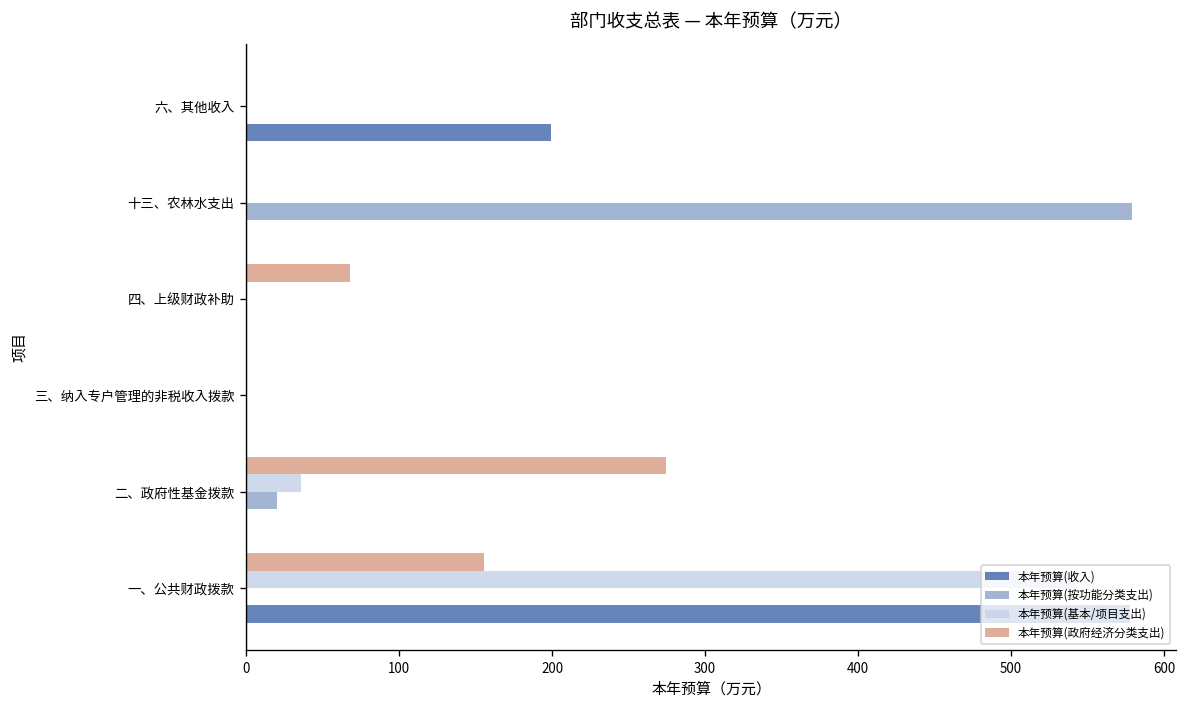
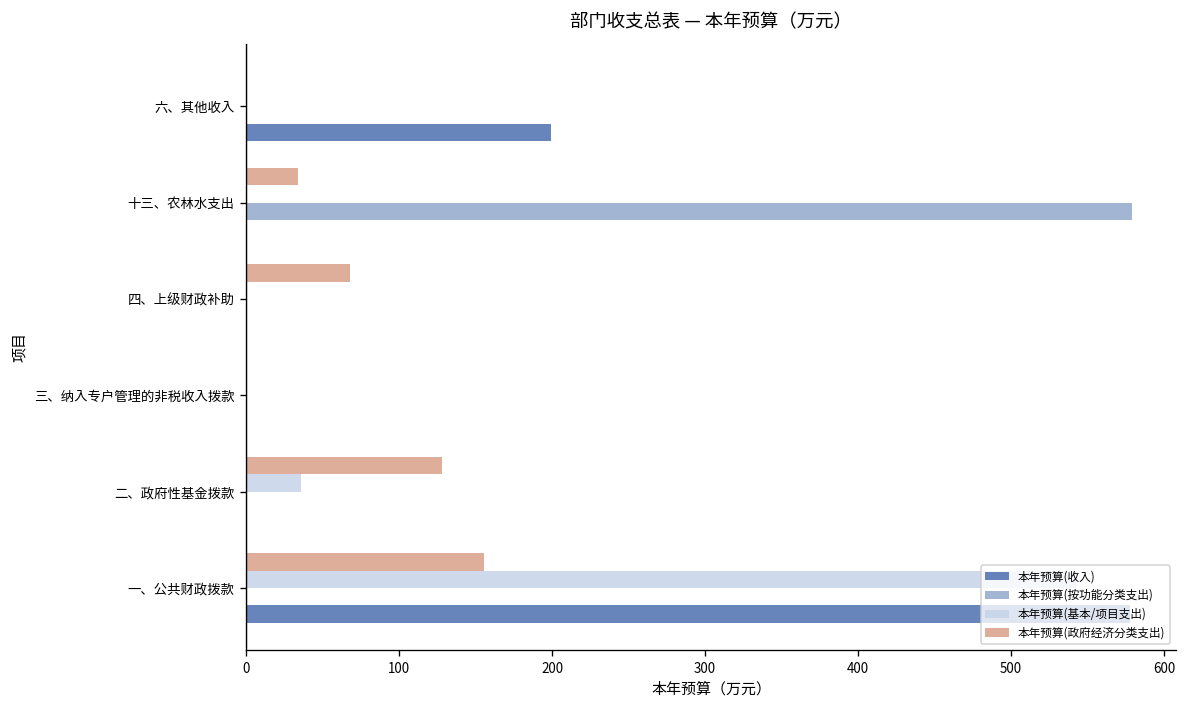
本年预算(政府经济分类支出), 十三、农林水支出: 0 -> 34
本年预算(政府经济分类支出), 二、政府性基金拨款: 274 -> 128
本年预算(按功能分类支出), 二、政府性基金拨款: 20 -> 0
